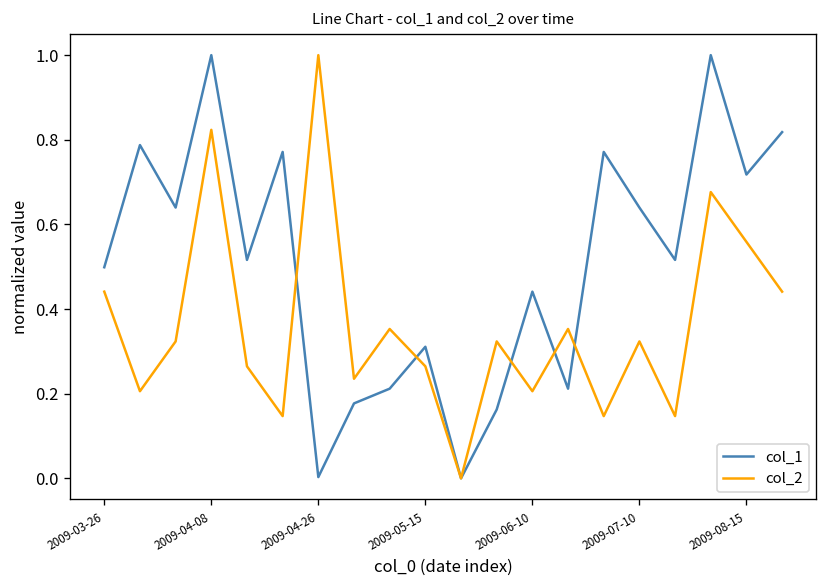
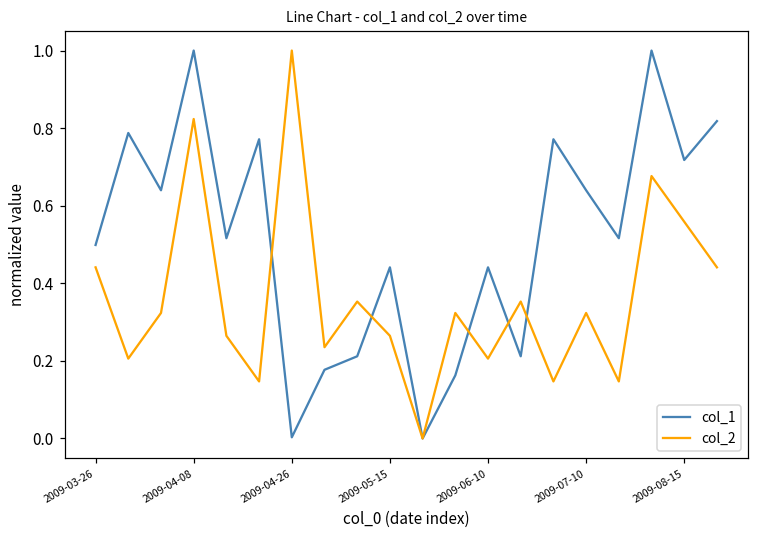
col_1, 2009-05-15: 0.31 -> 0.44
